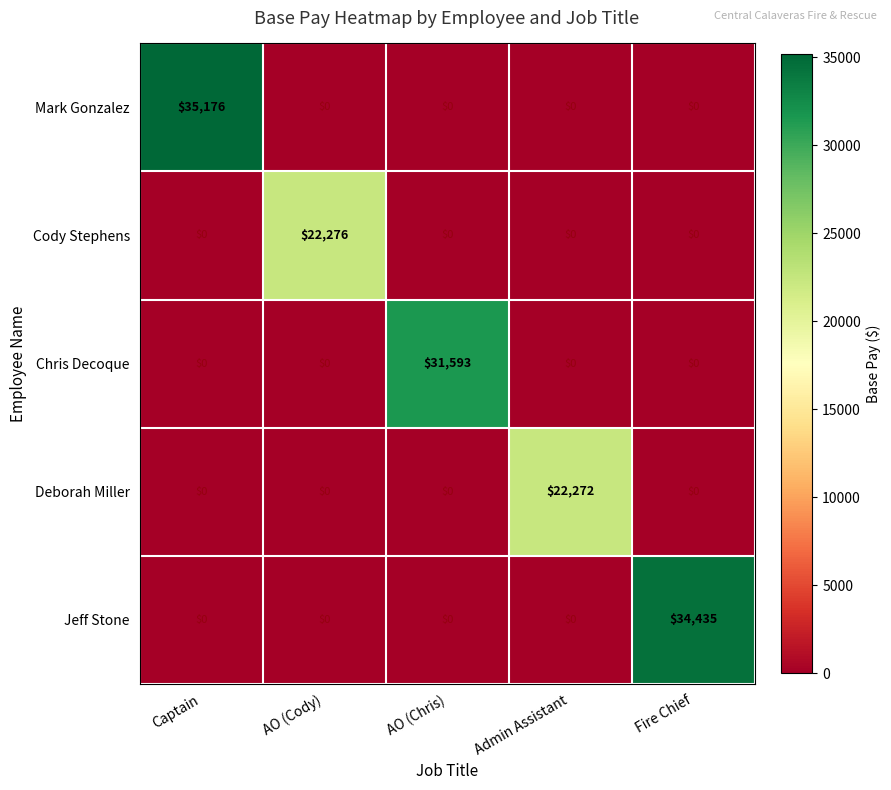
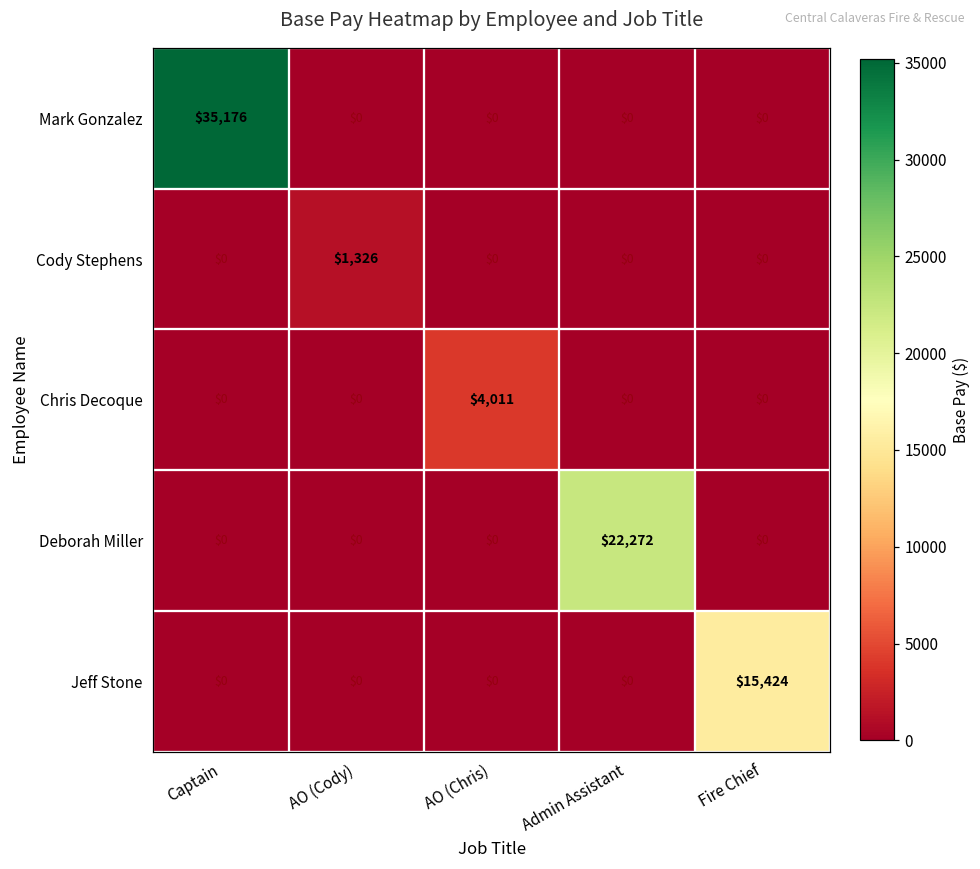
Cody Stephens, AO (Cody): $22,276 -> $1,326
Chris Decoque, AO (Chris): $31,593 -> $4,011
Jeff Stone, Fire Chief: $34,435 -> $15,424
